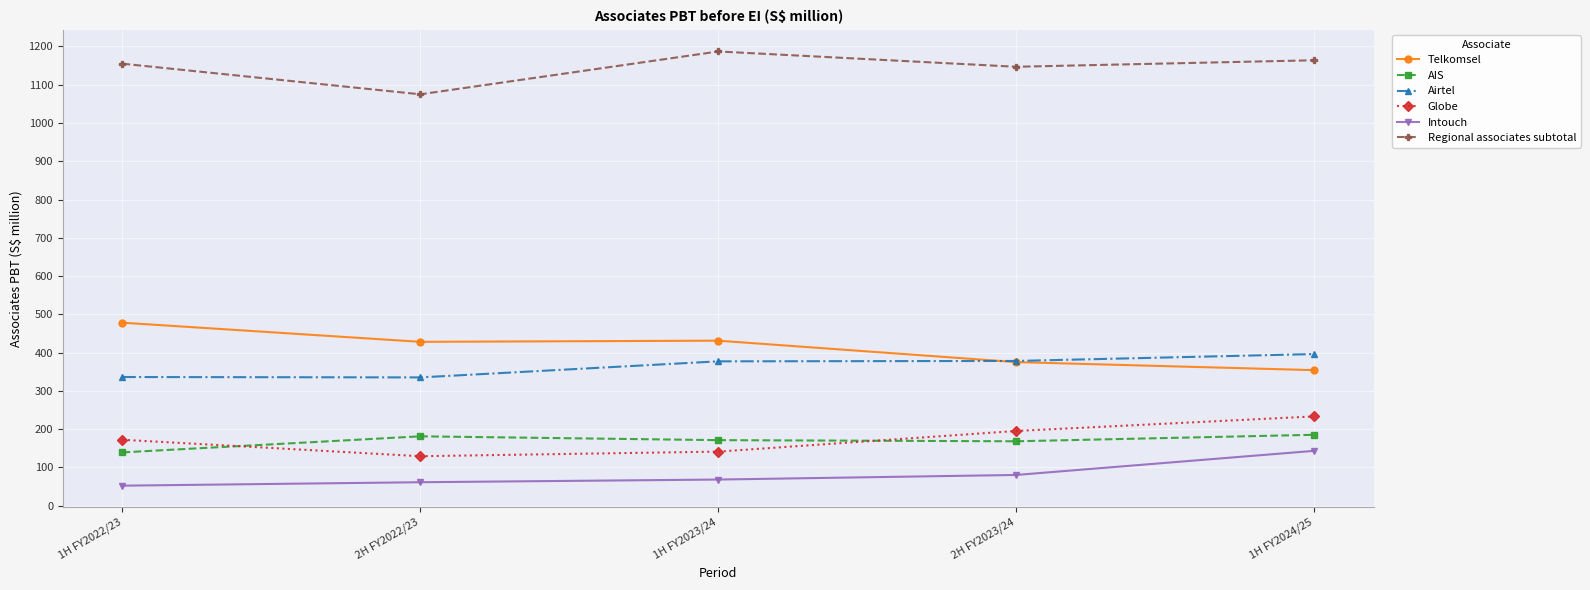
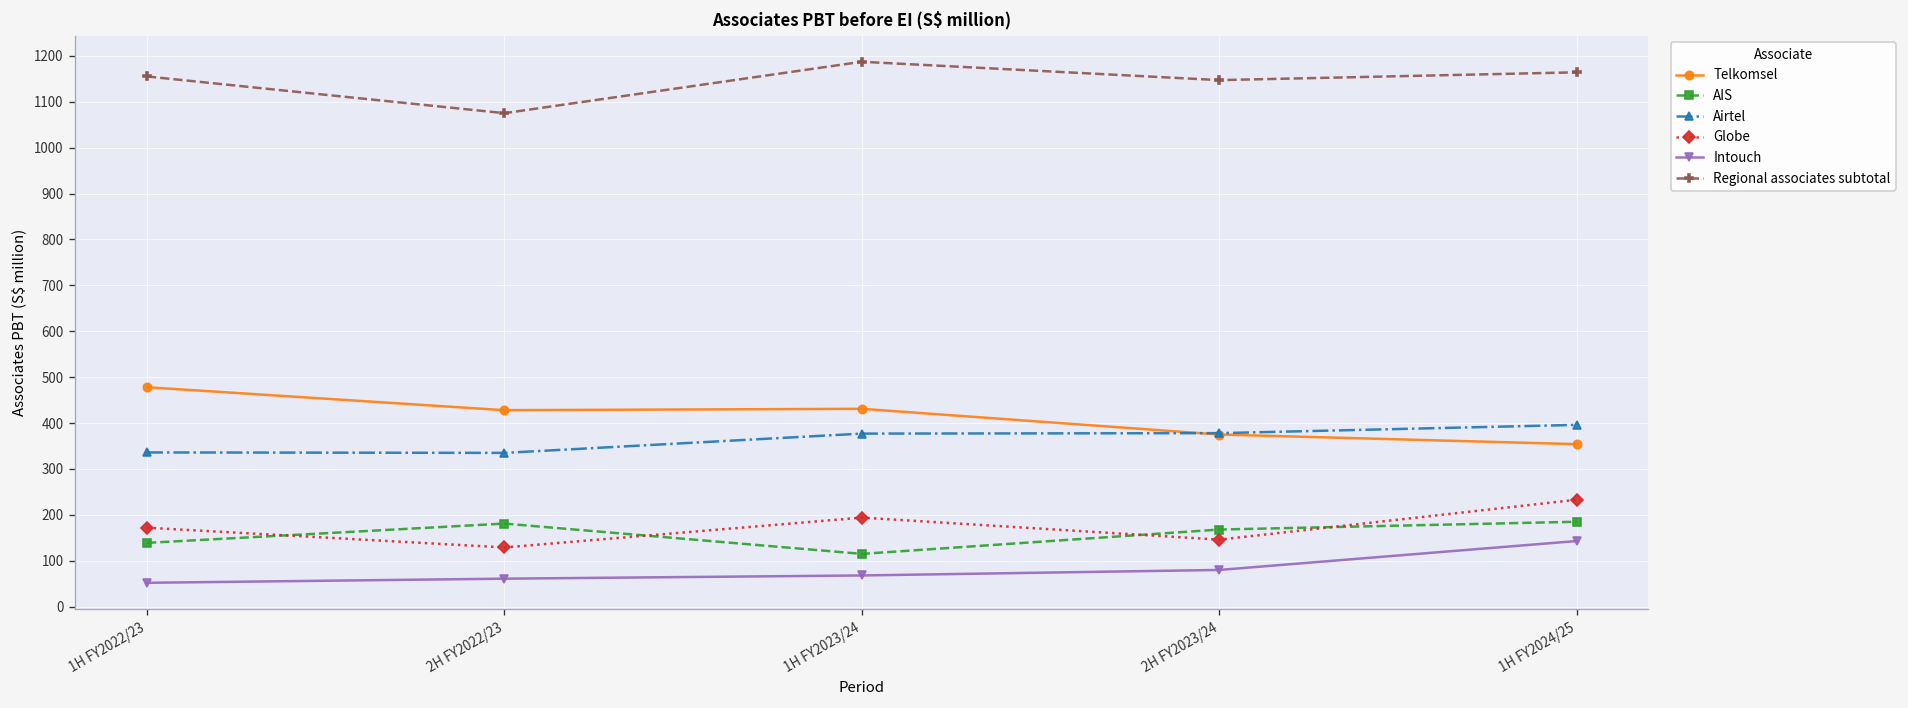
AIS, 1H FY2023/24: 170 -> 120
Globe, 1H FY2023/24: 140 -> 190
Globe, 2H FY2023/24: 200 -> 150
